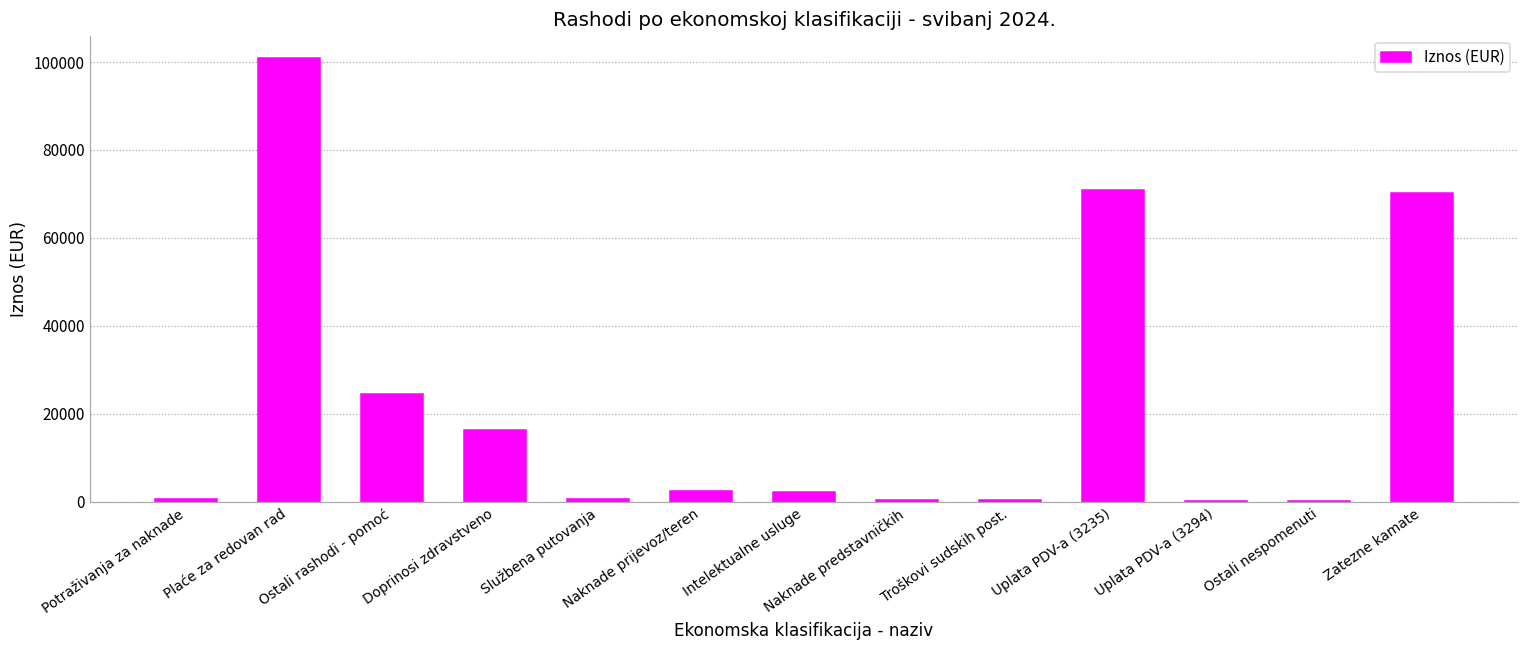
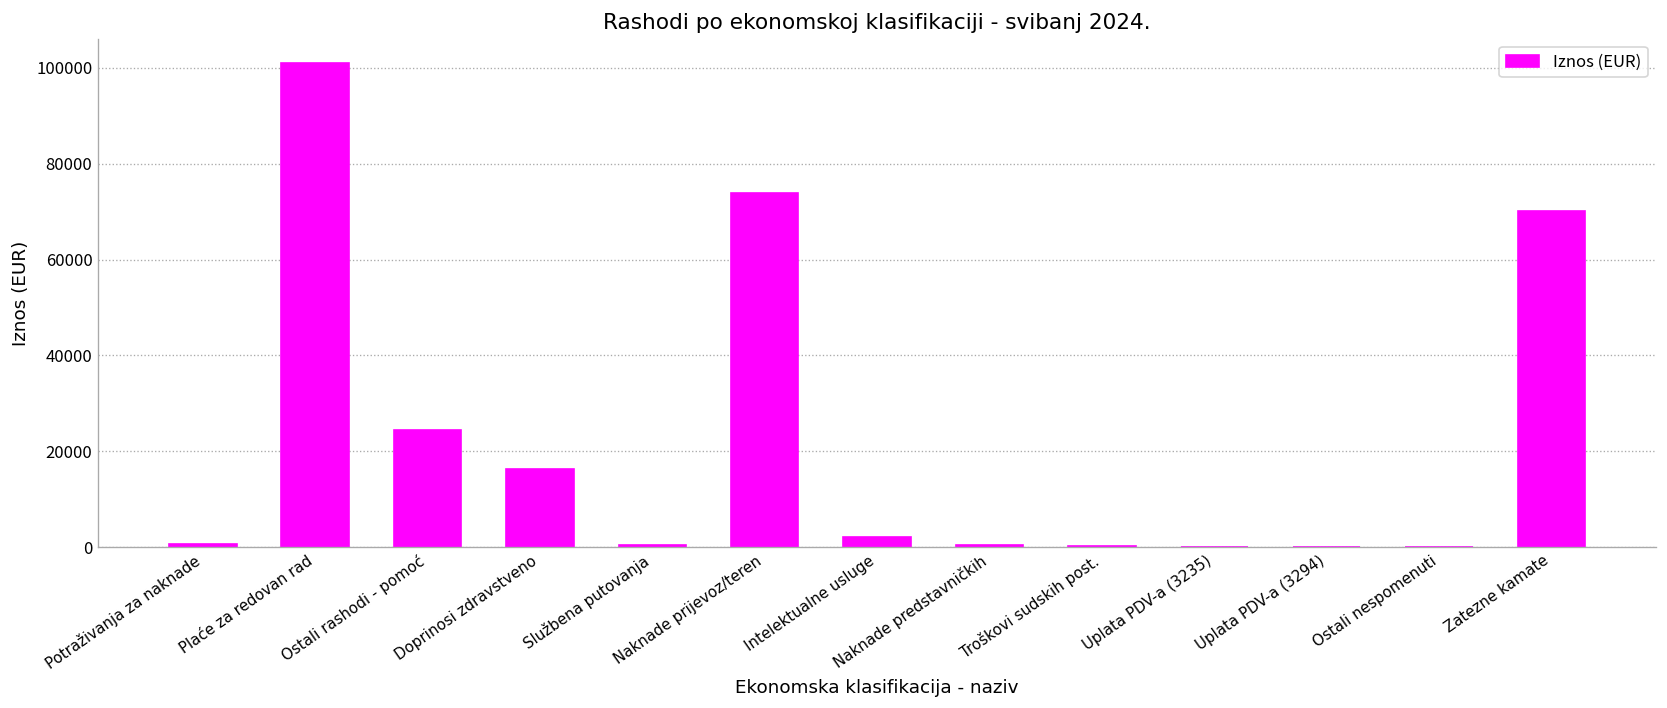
Naknade prijevoz/teren: 2000 -> 74000
Uplata PDV-a (3235): 71000 -> 0
